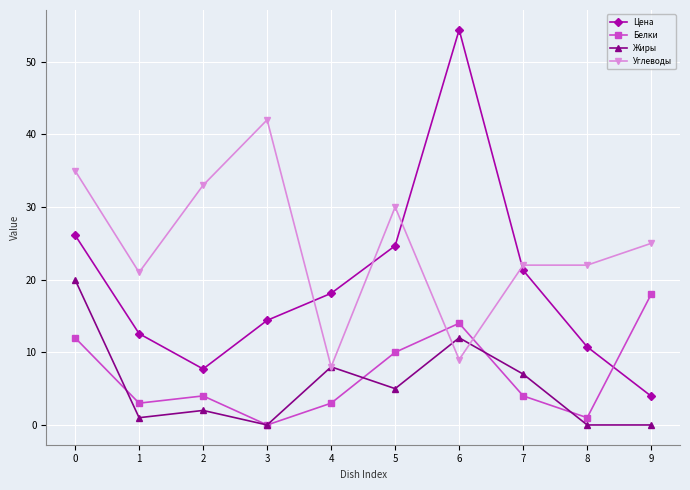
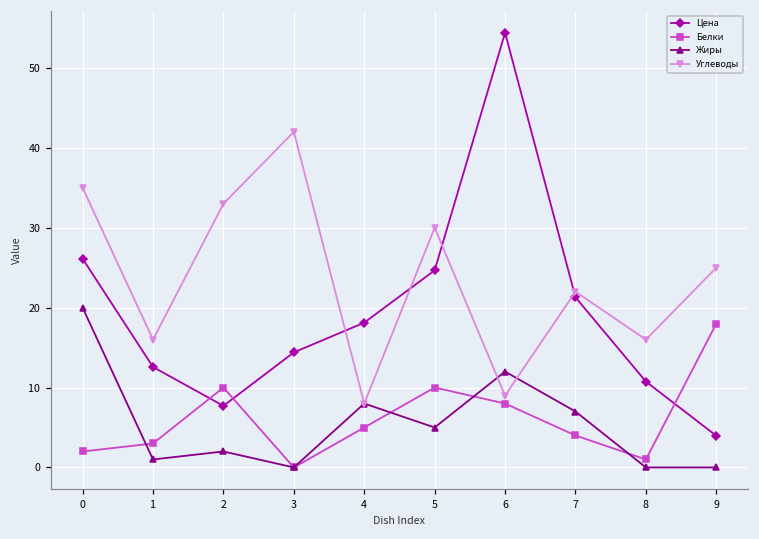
Белки, 0: 12 -> 2
Углеводы, 1: 21 -> 16
Белки, 2: 4 -> 10
Белки, 4: 3 -> 5
Белки, 6: 14 -> 8
Углеводы, 8: 22 -> 16
